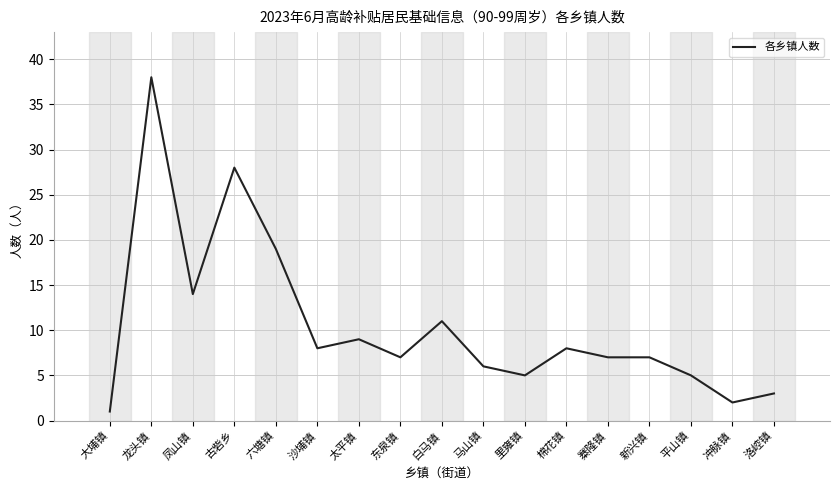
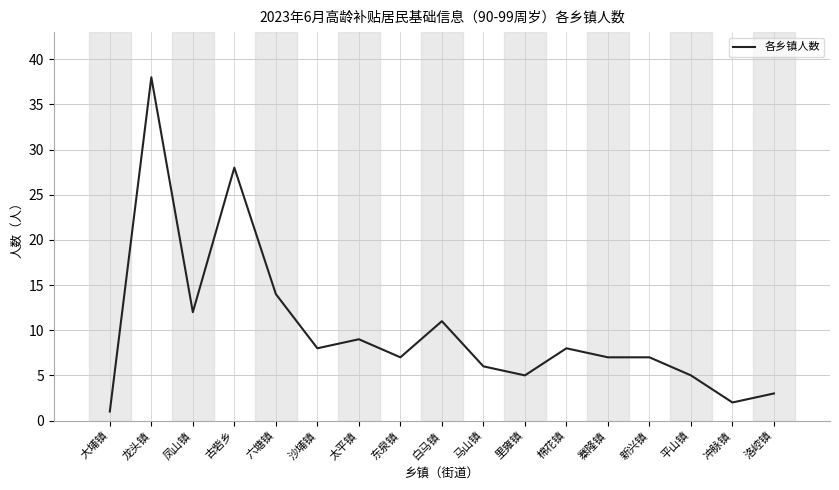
凤山镇: 14 -> 12
六塘镇: 19 -> 14
